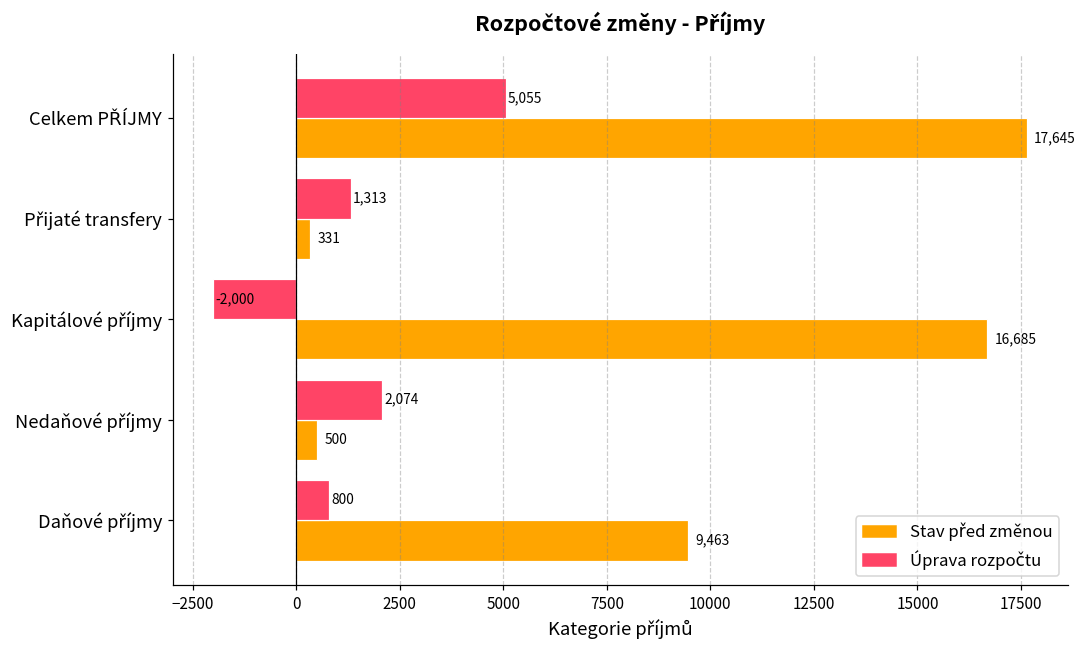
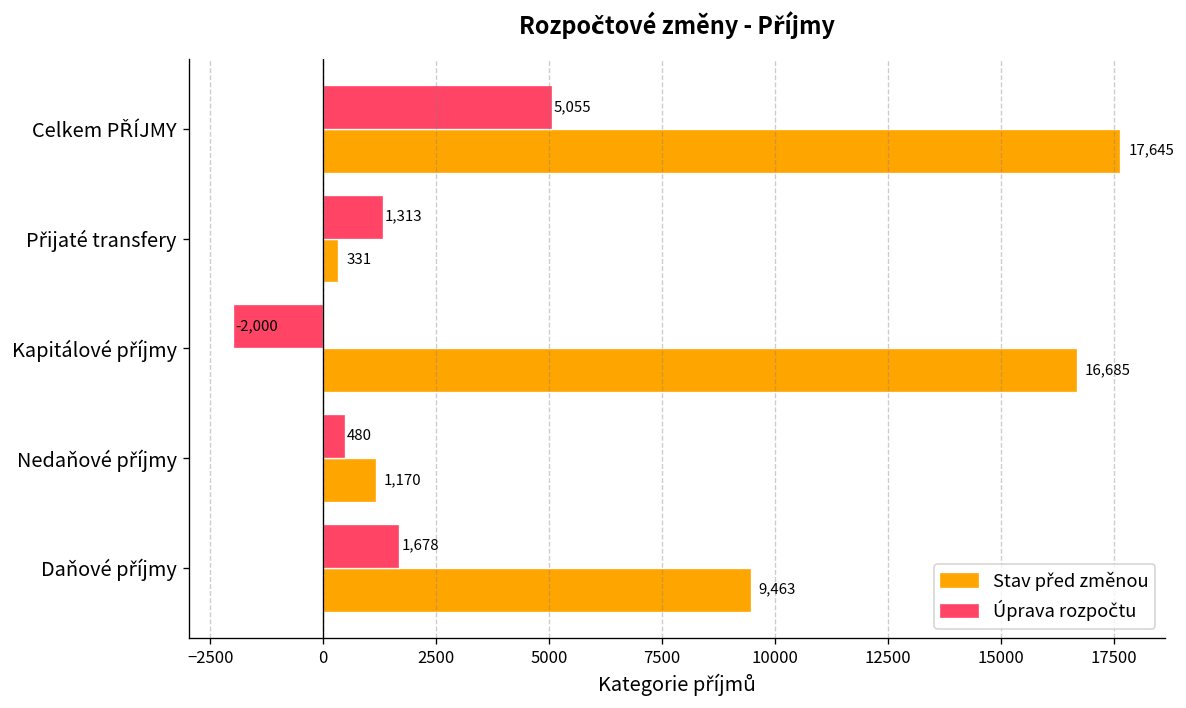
Úprava rozpočtu, Nedaňové příjmy: 2,074 -> 480
Stav před změnou, Nedaňové příjmy: 500 -> 1,170
Úprava rozpočtu, Daňové příjmy: 800 -> 1,678
